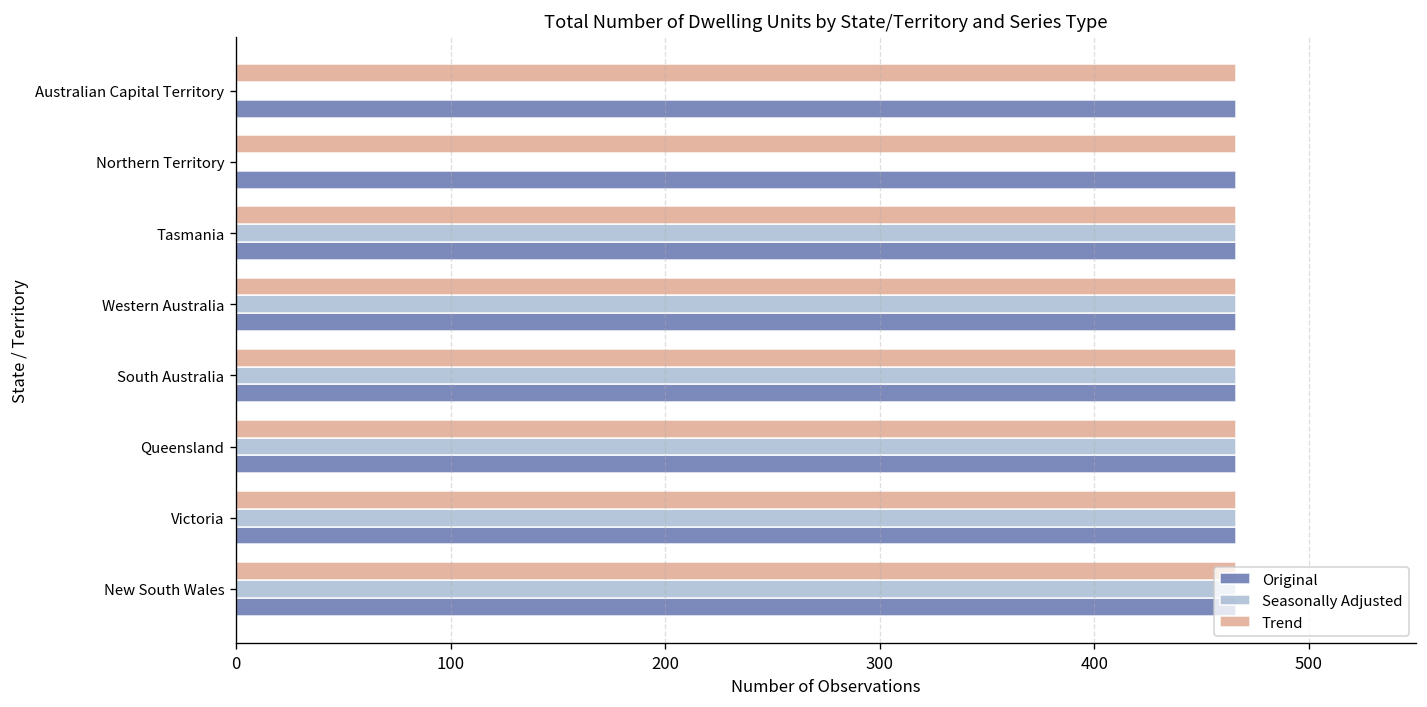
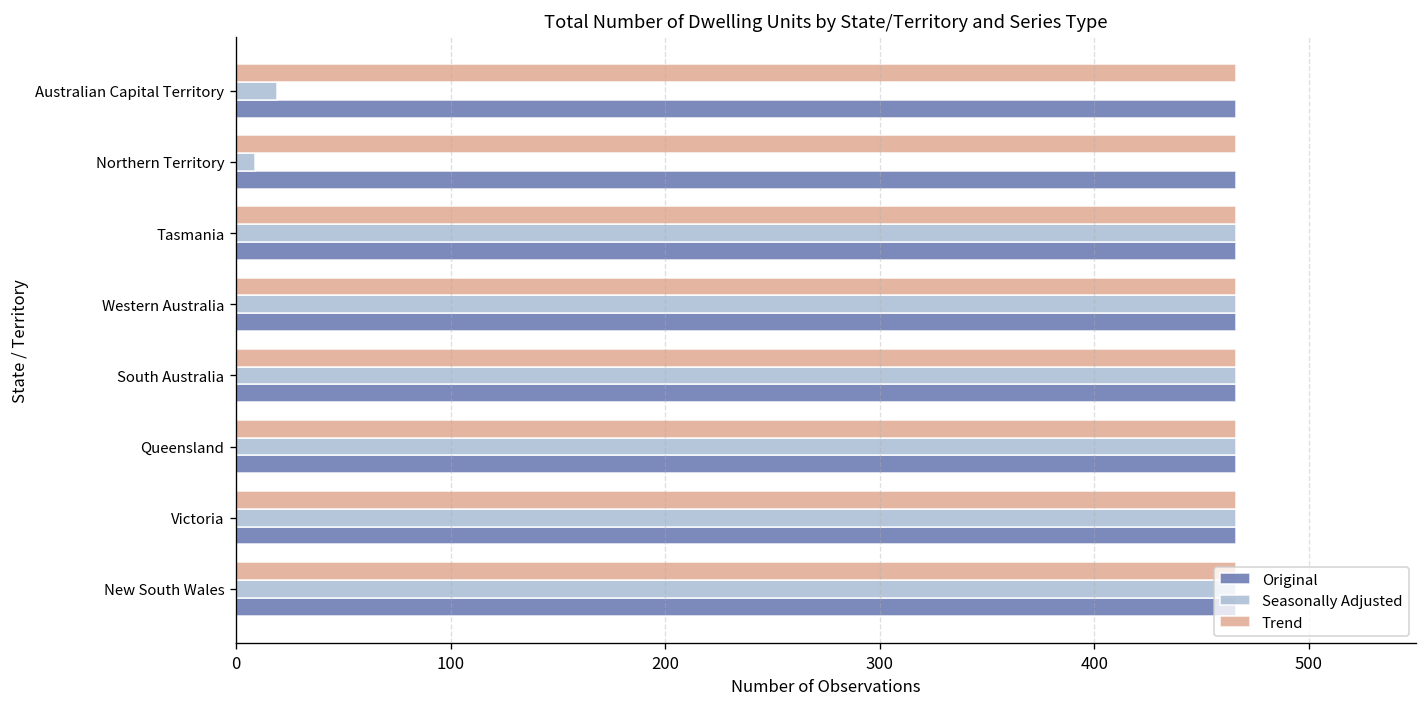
Seasonally Adjusted, Australian Capital Territory: 0 -> 19
Seasonally Adjusted, Northern Territory: 0 -> 9
